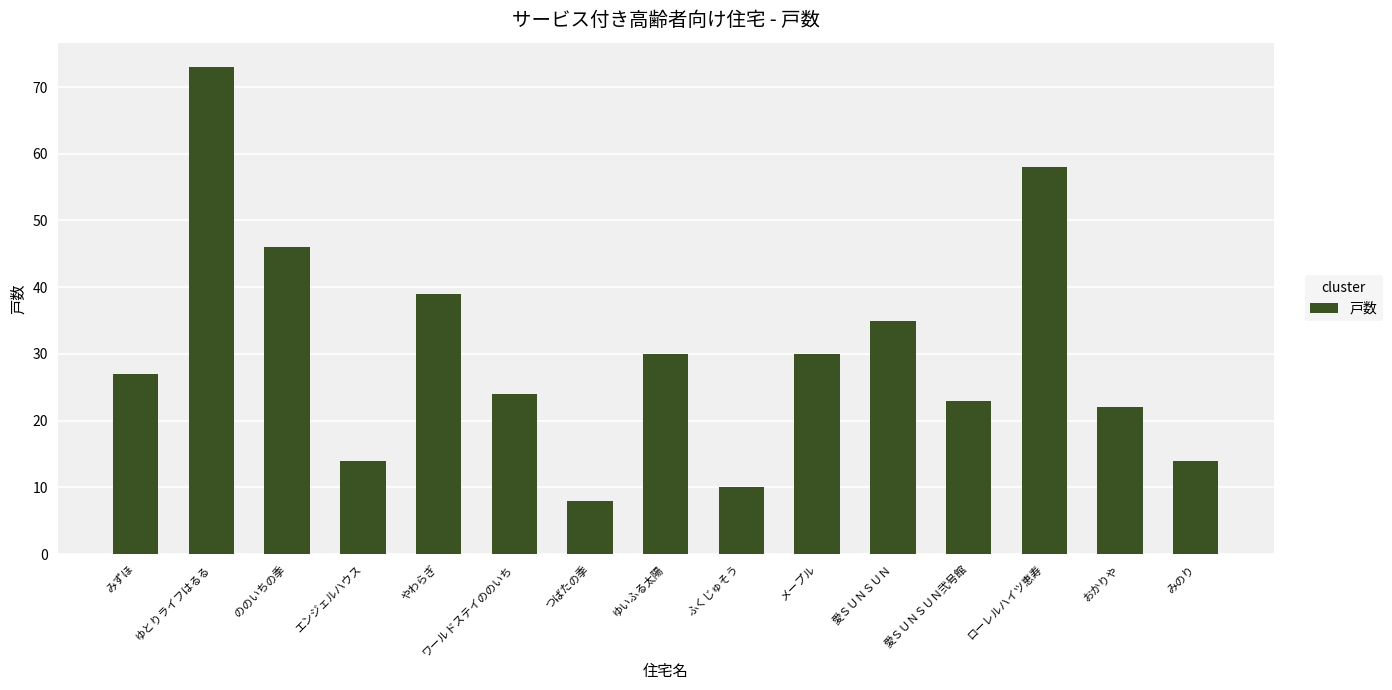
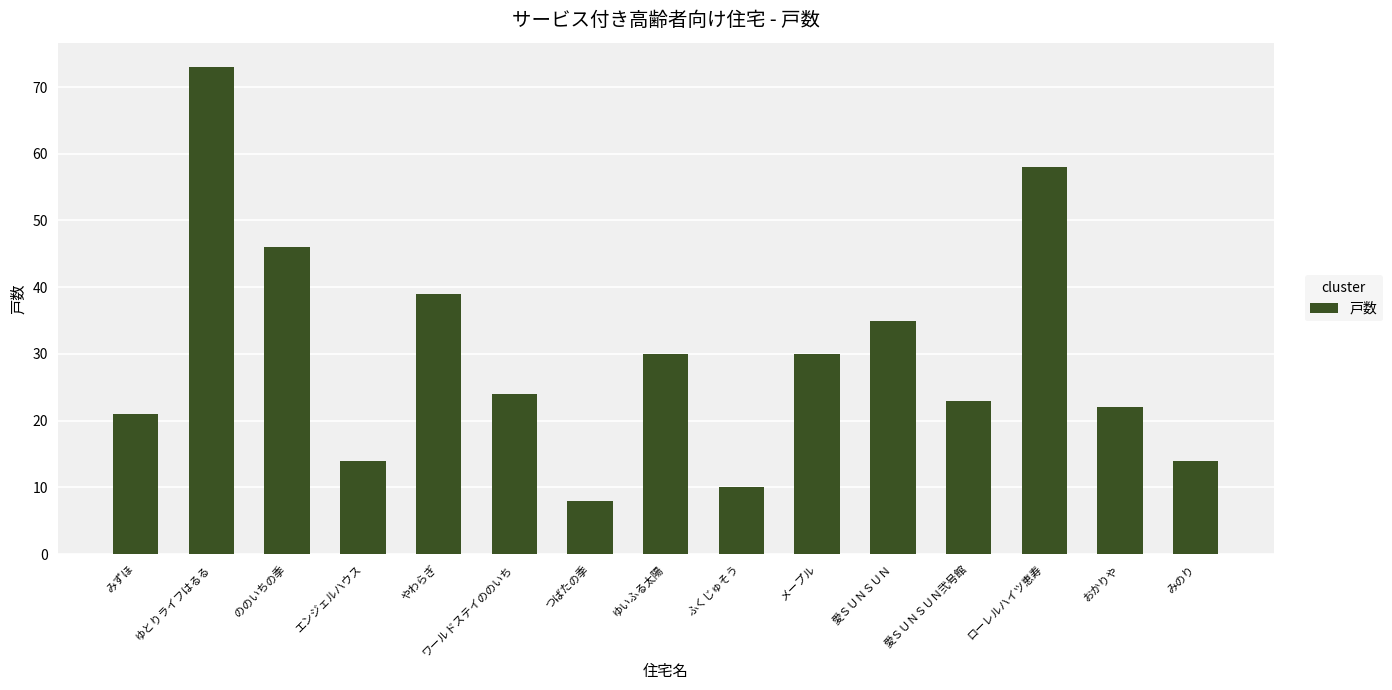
みずほ: 27 -> 21
